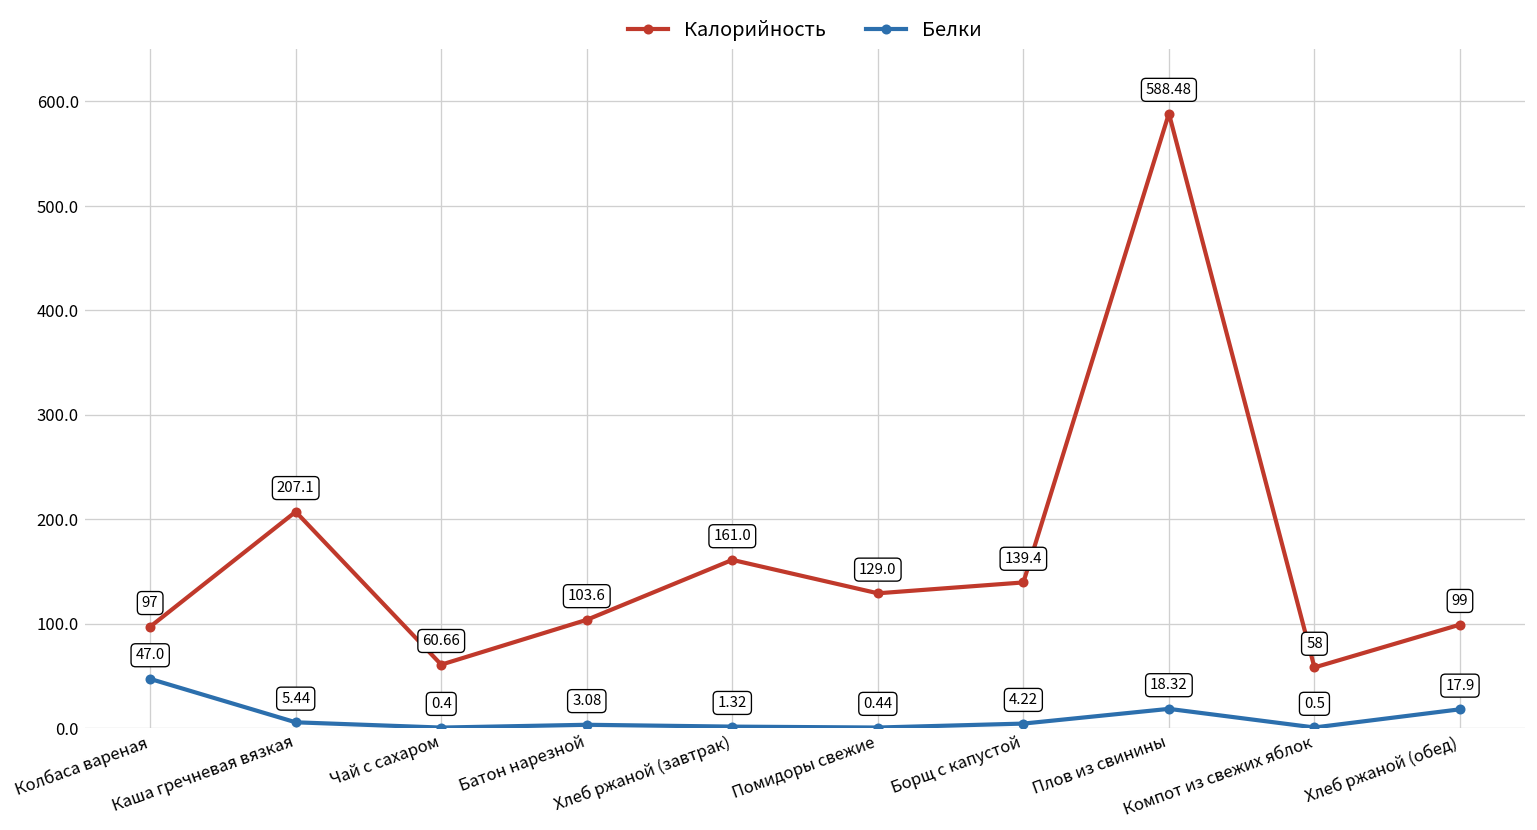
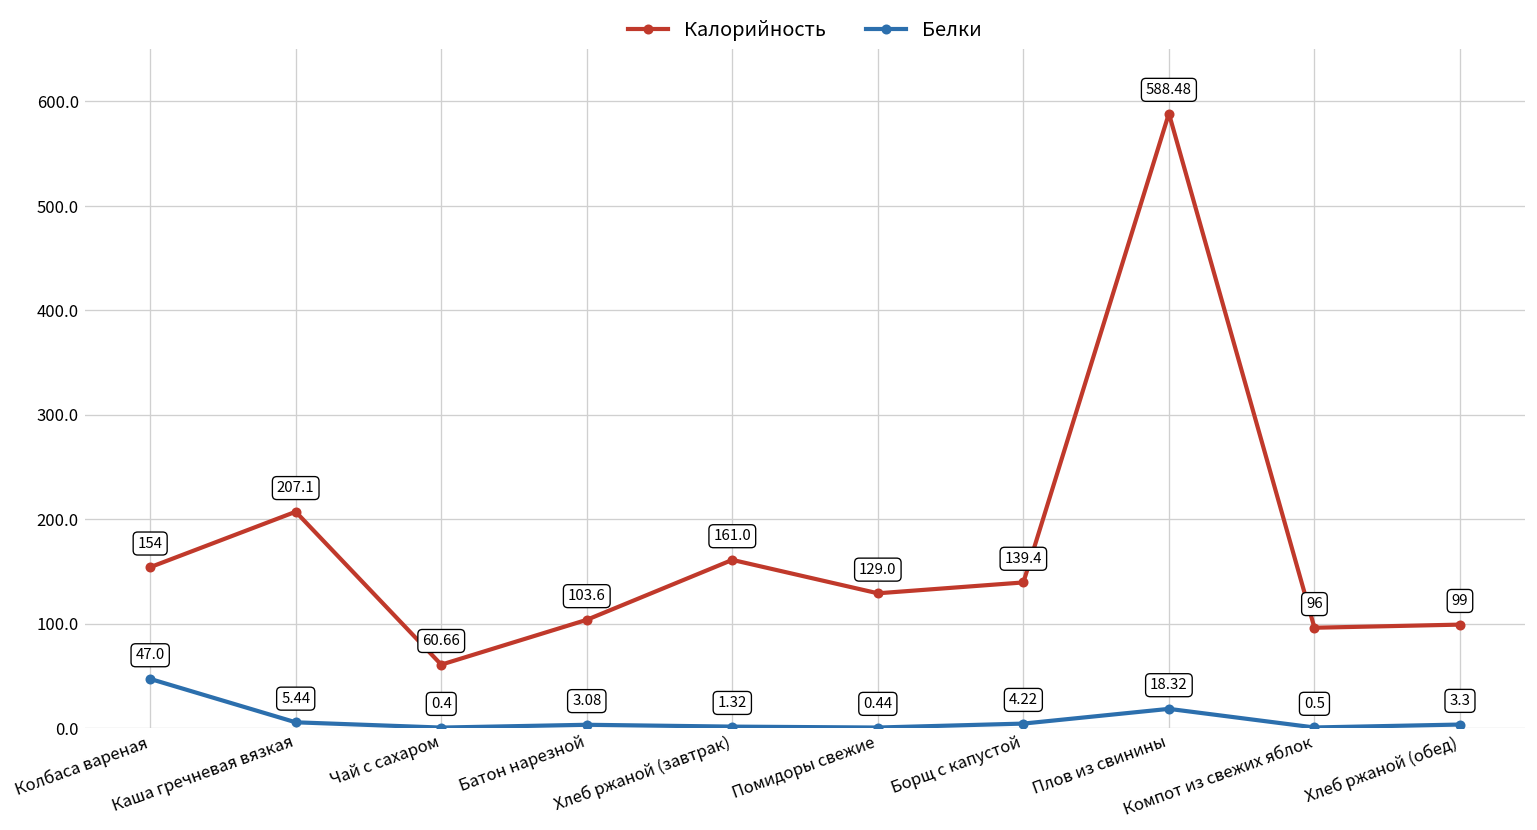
Калорийность, Колбаса вареная: 97 -> 154
Калорийность, Компот из свежих яблок: 58 -> 96
Белки, Хлеб ржаной (обед): 17.9 -> 3.3
